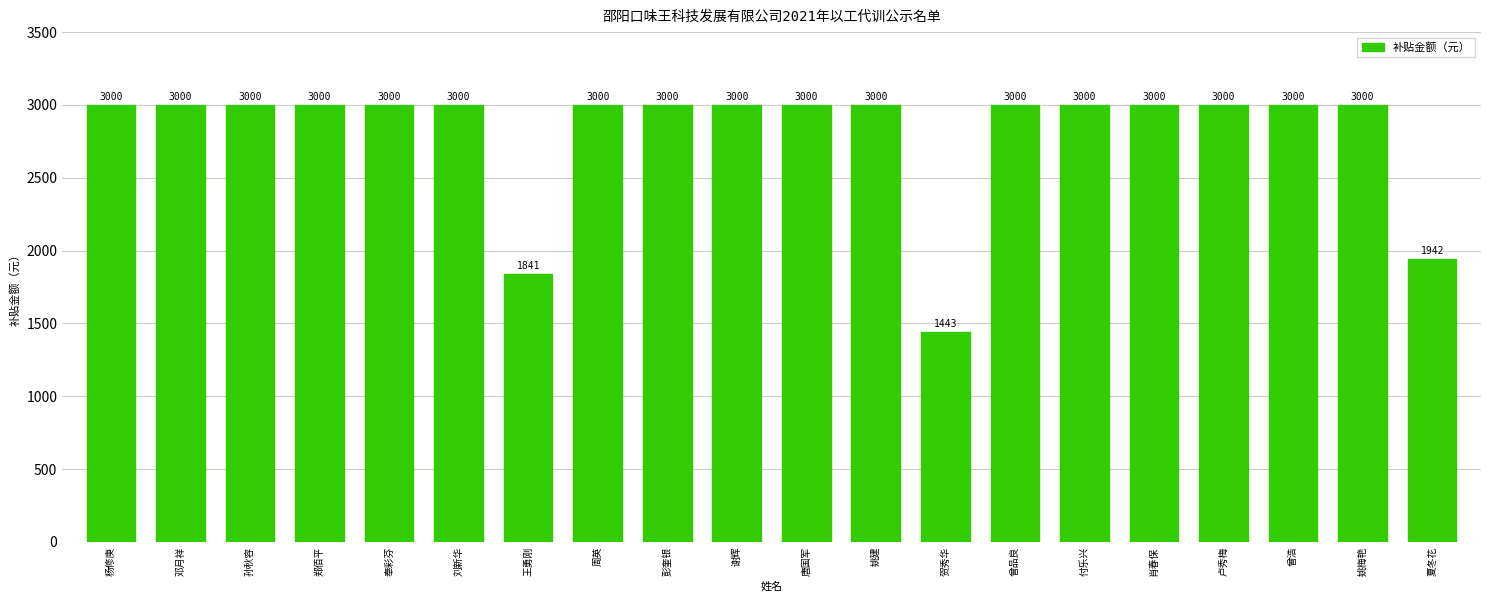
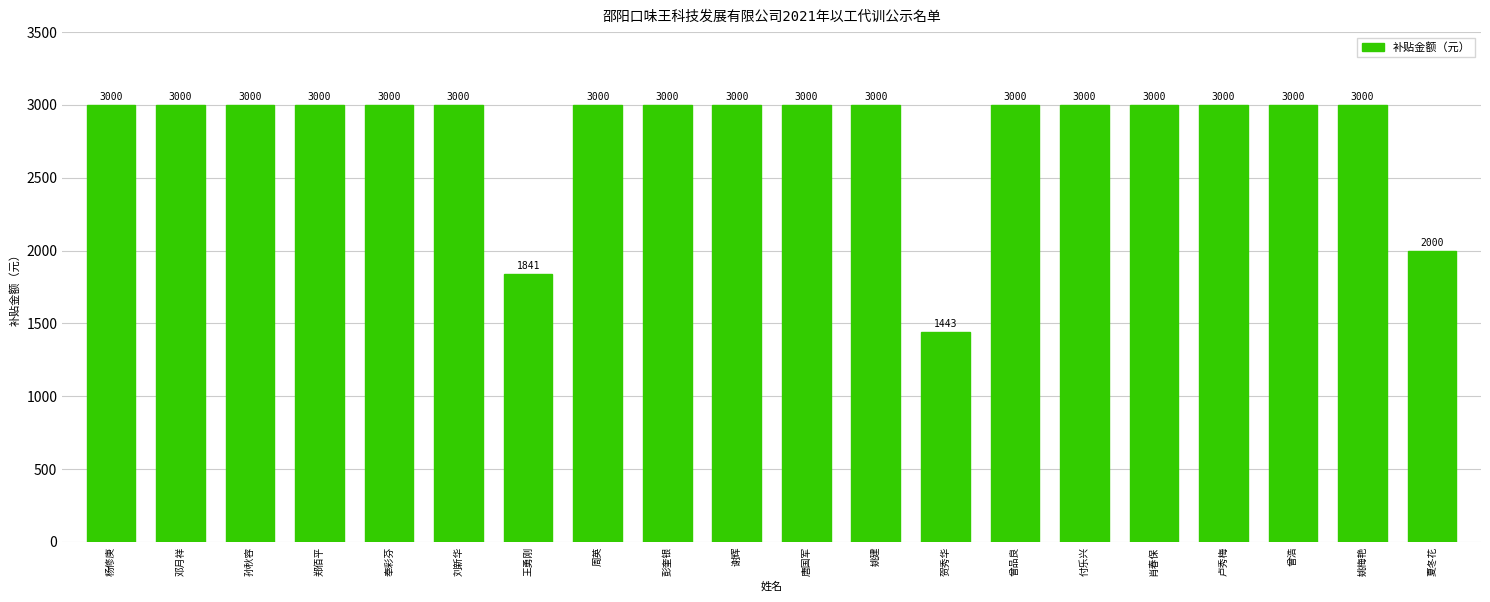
夏冬花: 1942 -> 2000
